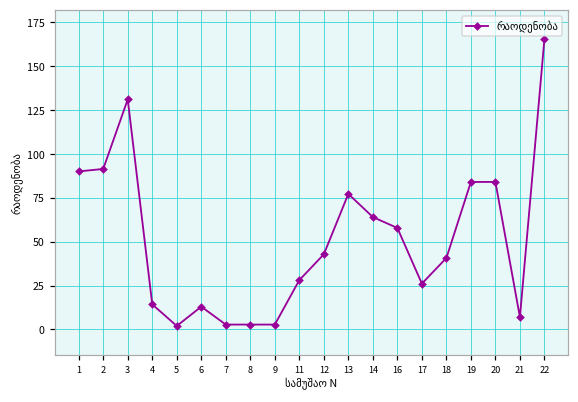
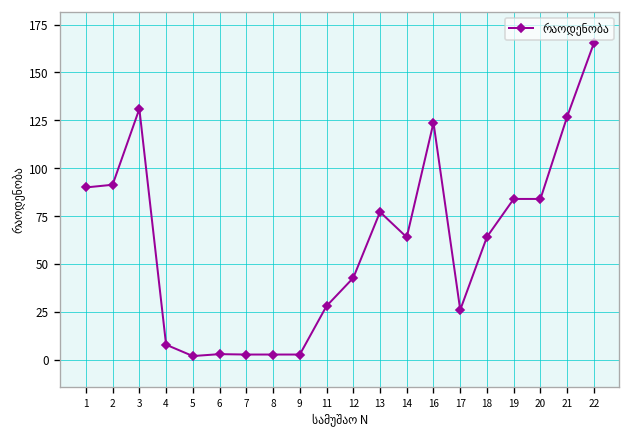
4: 14 -> 8
6: 13 -> 3
16: 58 -> 124
18: 41 -> 64
21: 7 -> 127
